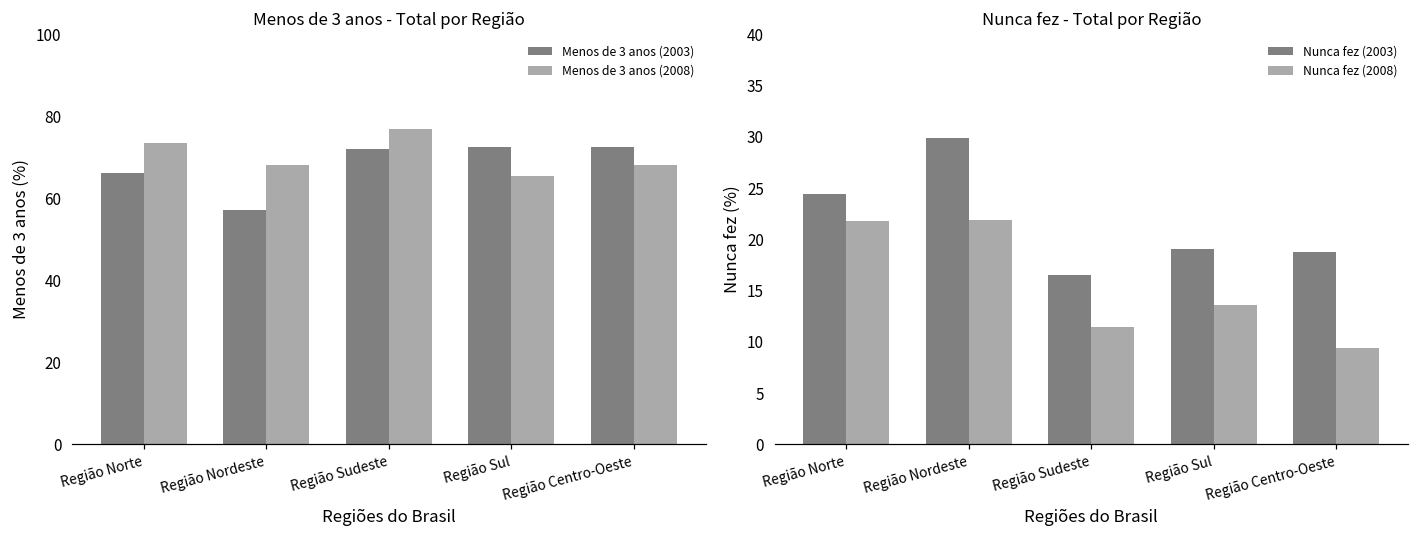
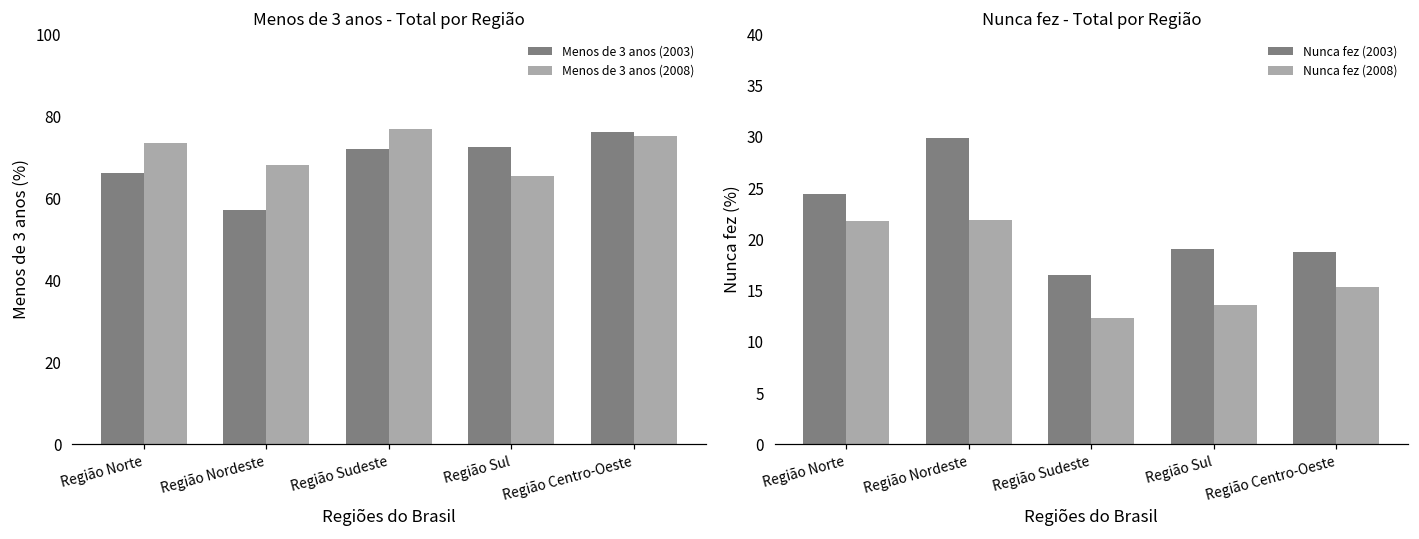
Menos de 3 anos - Total por Região, Menos de 3 anos (2003), Região Centro-Oeste: 73 -> 76
Menos de 3 anos - Total por Região, Menos de 3 anos (2008), Região Centro-Oeste: 68 -> 75
Nunca fez - Total por Região, Nunca fez (2008), Região Sudeste: 11 -> 12
Nunca fez - Total por Região, Nunca fez (2008), Região Centro-Oeste: 9 -> 15
